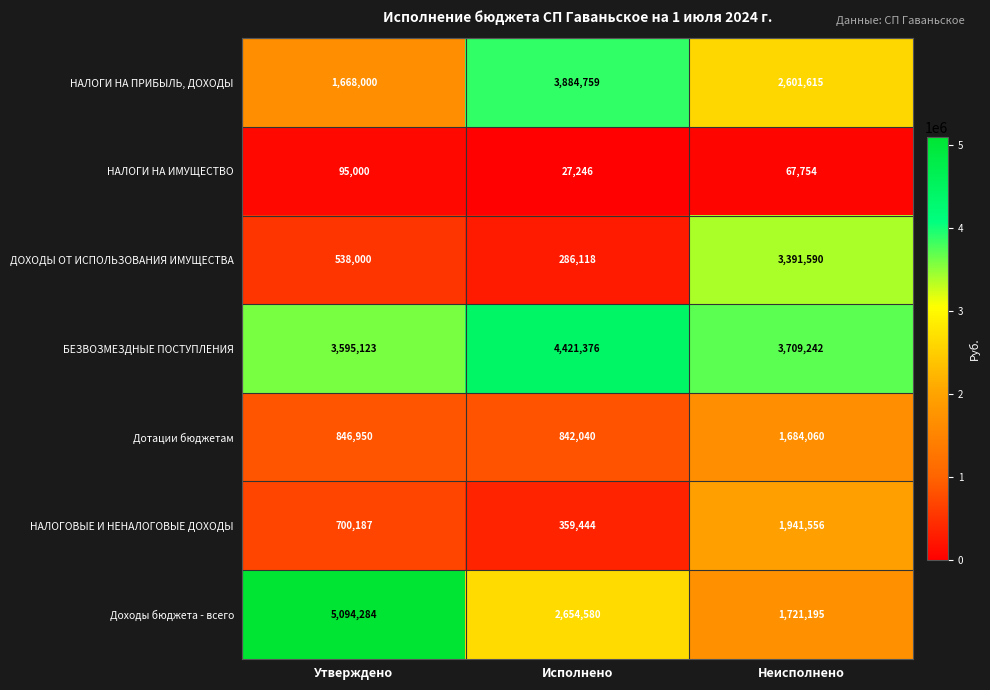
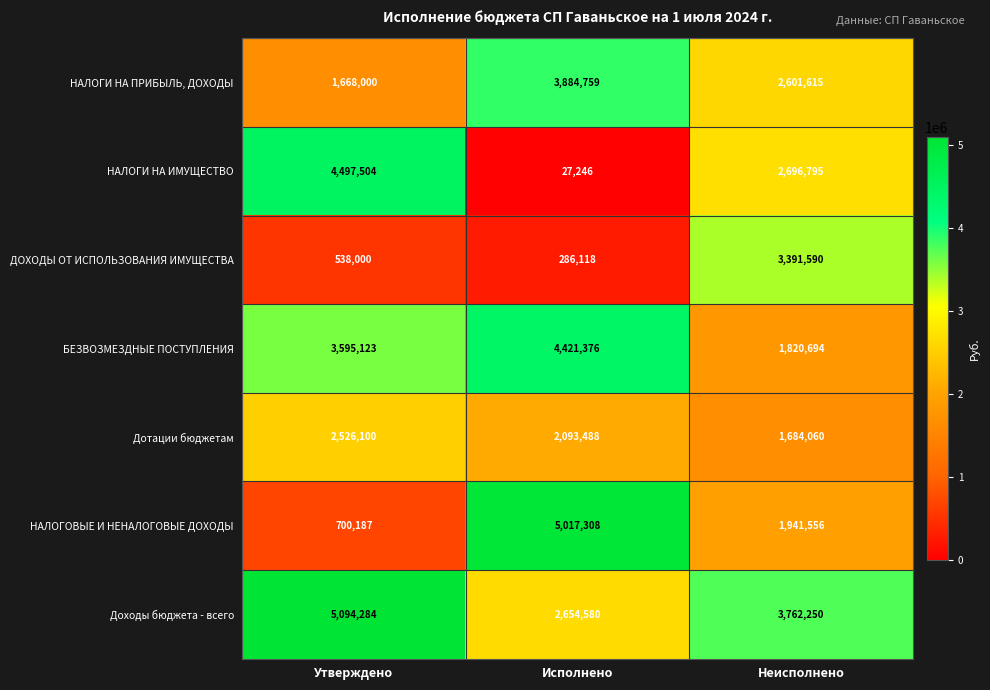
НАЛОГИ НА ИМУЩЕСТВО, Утверждено: 95,000 -> 4,497,504
НАЛОГИ НА ИМУЩЕСТВО, Неисполнено: 67,754 -> 2,696,795
БЕЗВОЗМЕЗДНЫЕ ПОСТУПЛЕНИЯ, Неисполнено: 3,709,242 -> 1,820,694
Дотации бюджетам, Утверждено: 846,950 -> 2,526,100
Дотации бюджетам, Исполнено: 842,040 -> 2,093,488
НАЛОГОВЫЕ И НЕНАЛОГОВЫЕ ДОХОДЫ, Исполнено: 359,444 -> 5,017,308
Доходы бюджета - всего, Неисполнено: 1,721,195 -> 3,762,250
